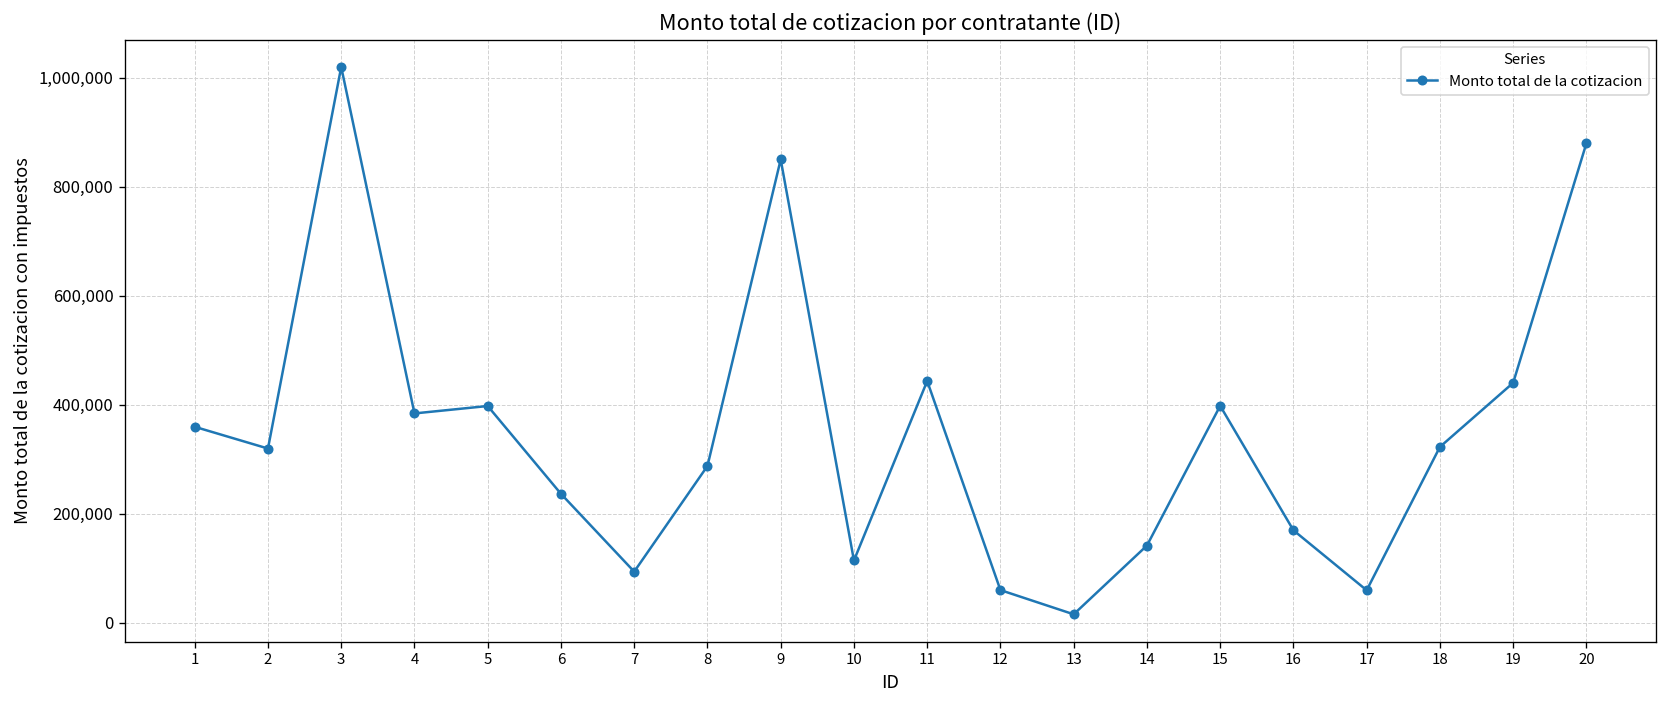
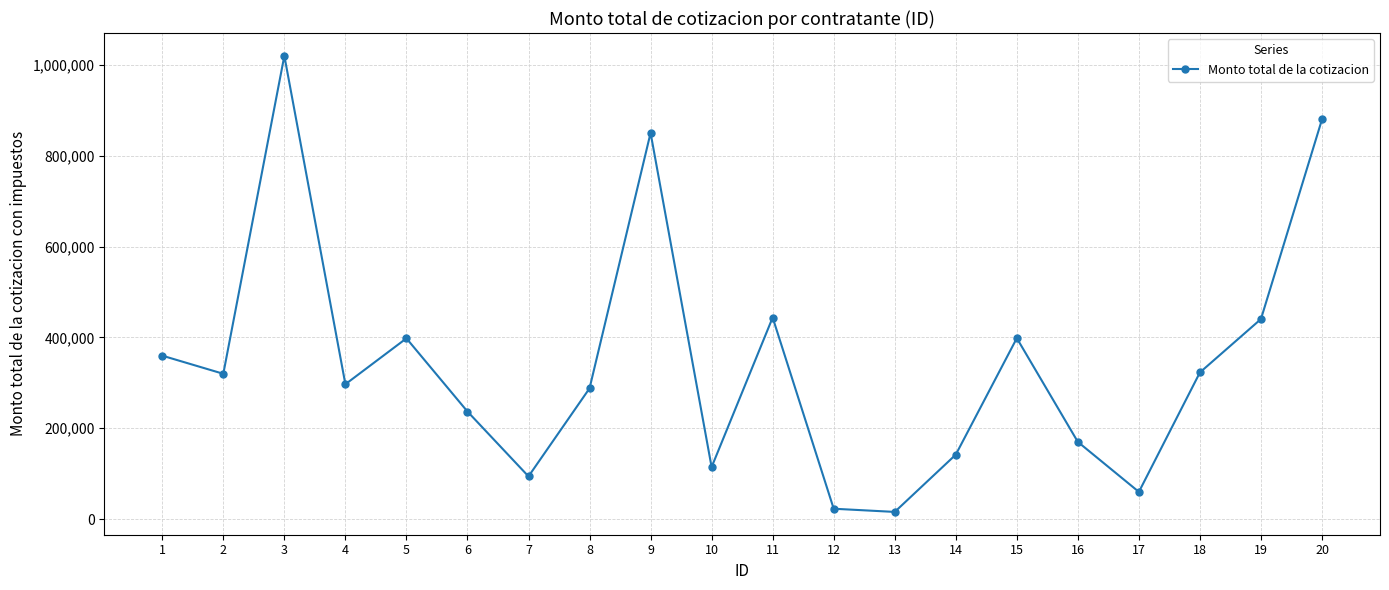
4: 380,000 -> 300,000
12: 60,000 -> 20,000
